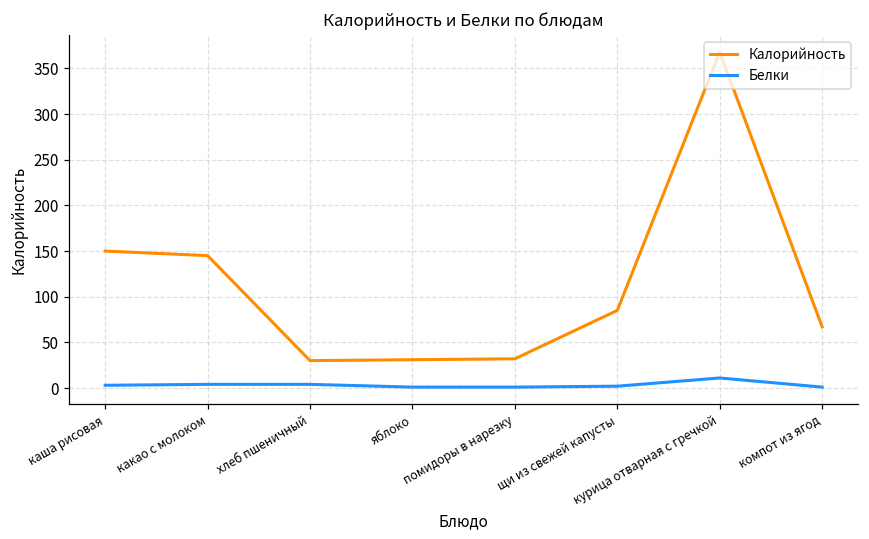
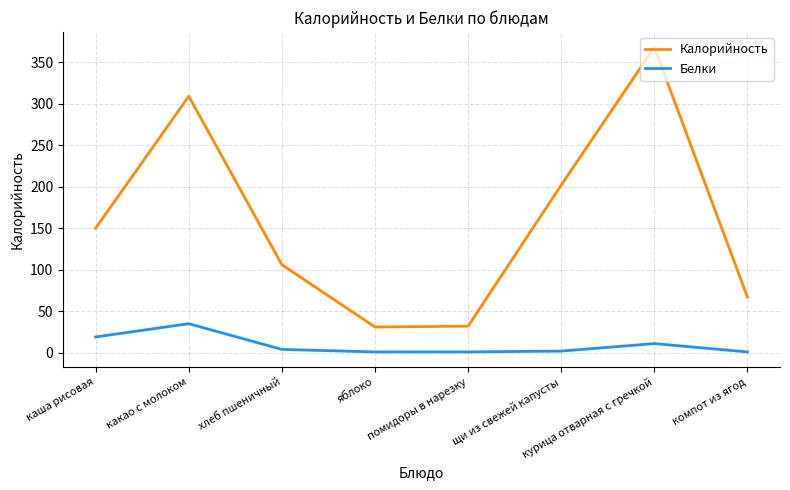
Белки, каша рисовая: 0 -> 20
Калорийность, какао с молоком: 150 -> 310
Белки, какао с молоком: 0 -> 40
Калорийность, хлеб пшеничный: 30 -> 110
Калорийность, щи из свежей капусты: 90 -> 200
